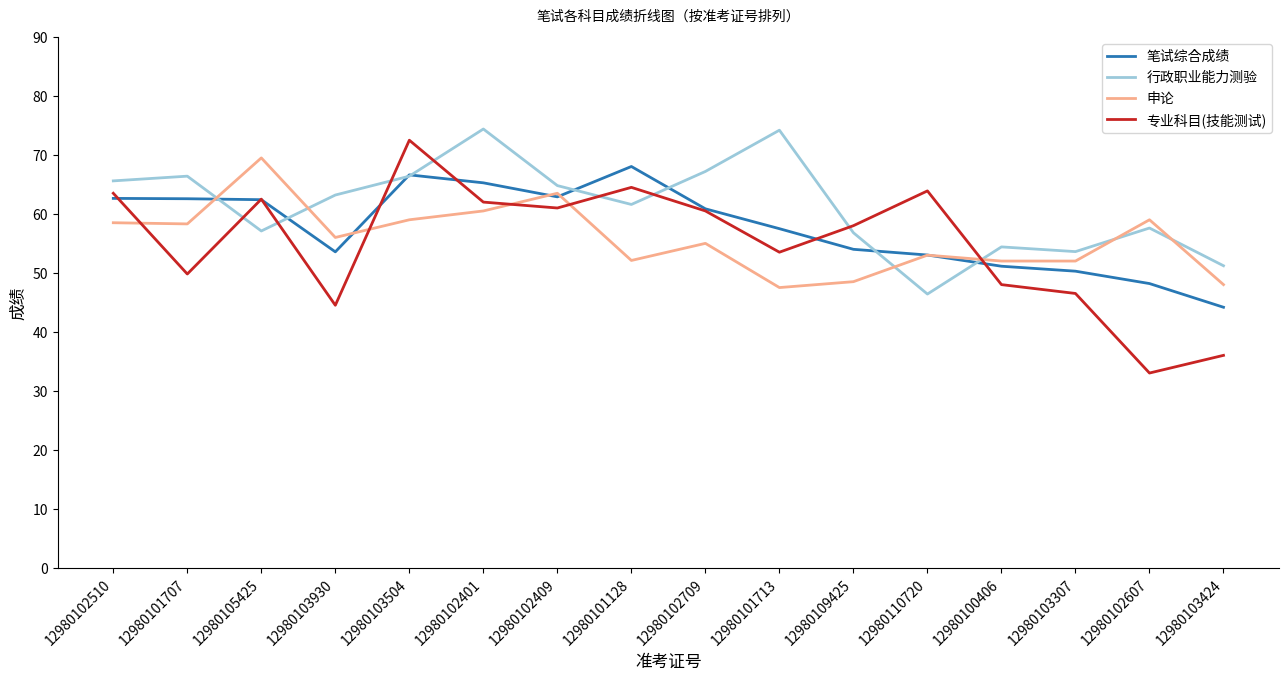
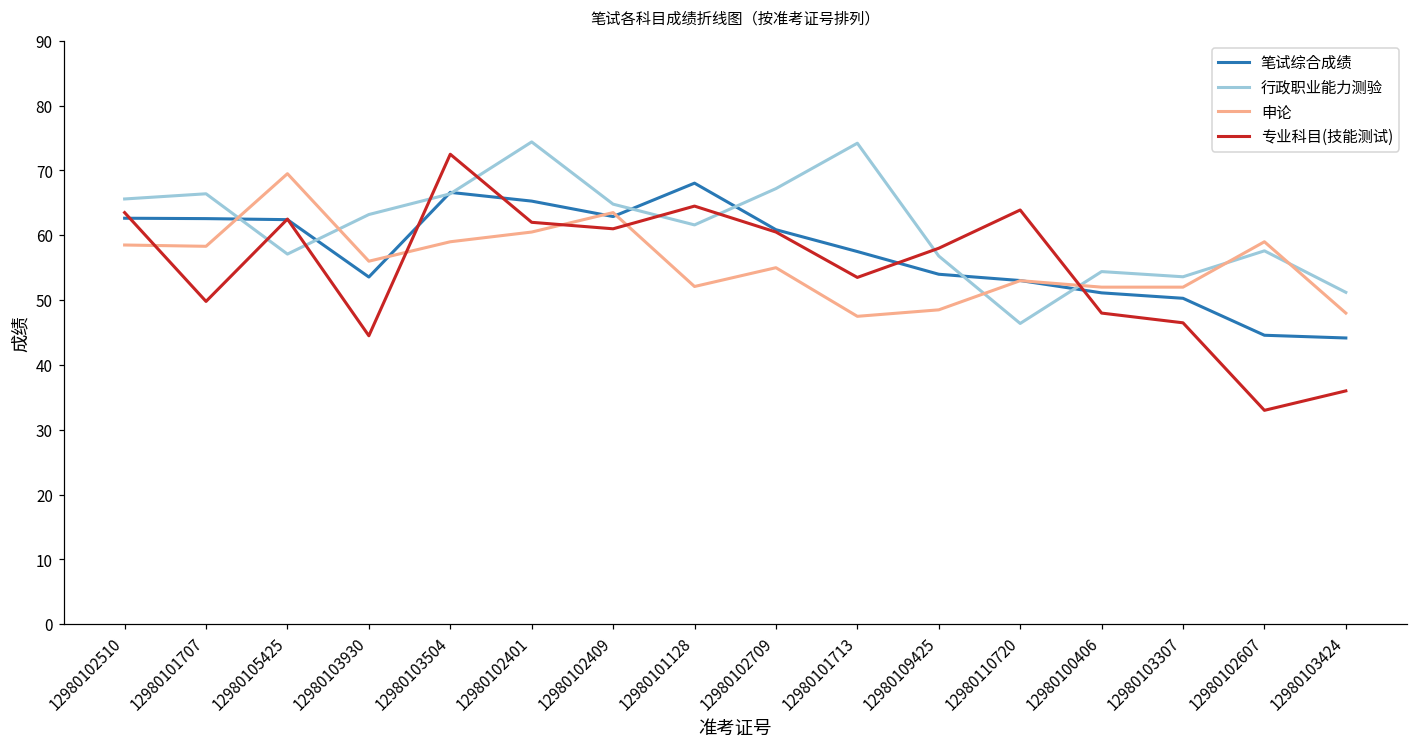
笔试综合成绩, 12980102607: 48 -> 45
